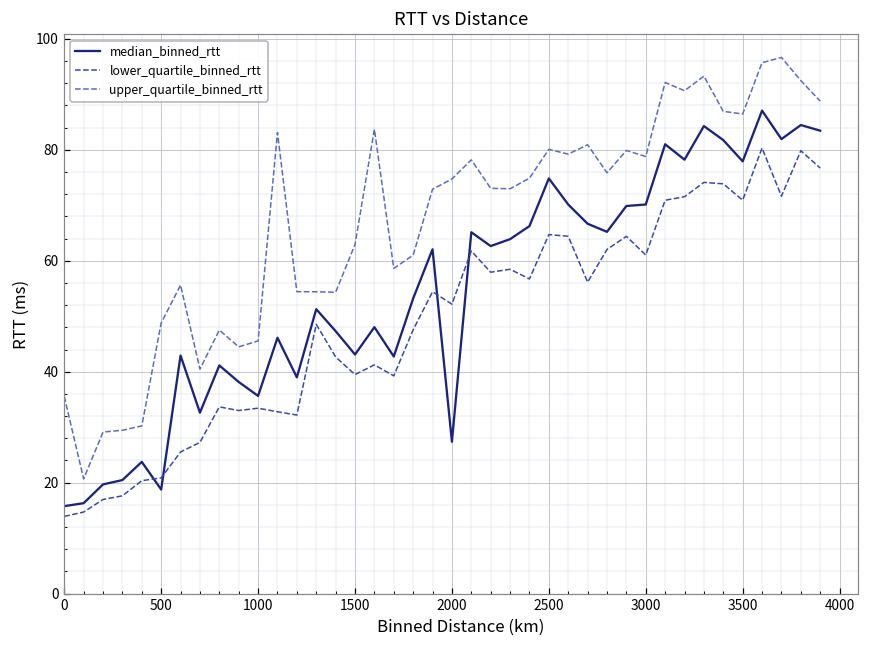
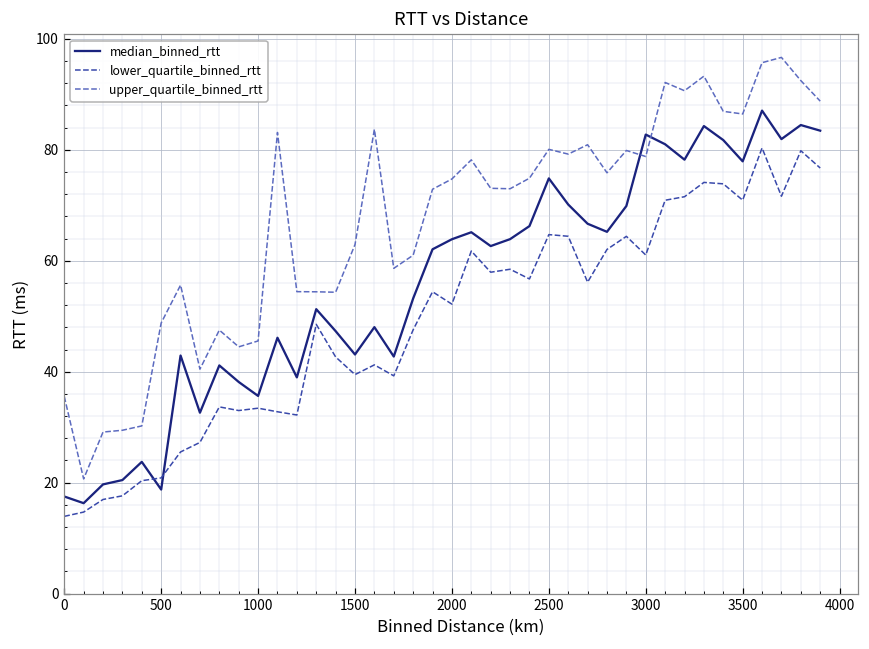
median_binned_rtt, 0: 16 -> 17
median_binned_rtt, 2000: 27 -> 64
median_binned_rtt, 3000: 70 -> 83
